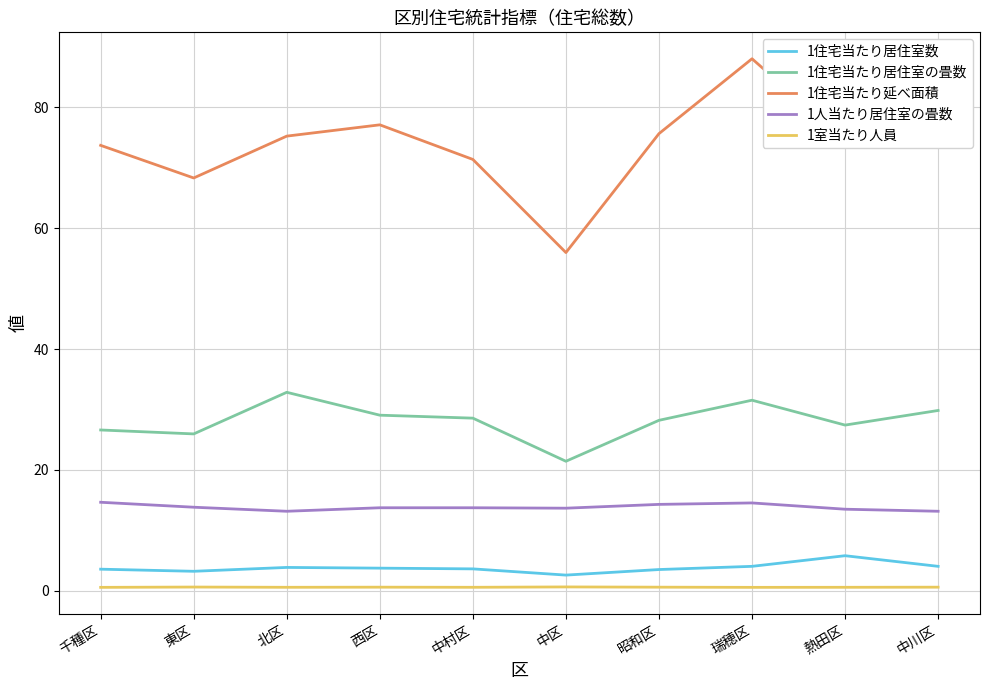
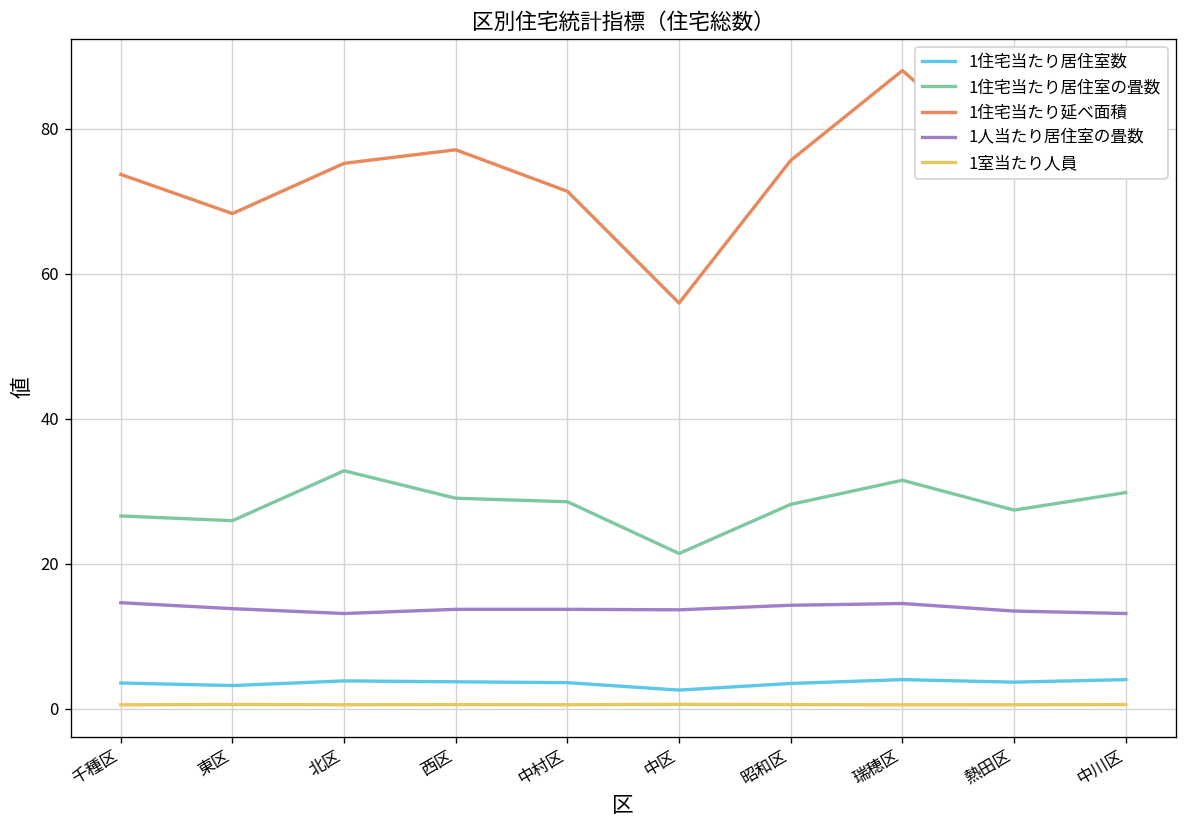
1住宅当たり居住室数, 熱田区: 6 -> 4
